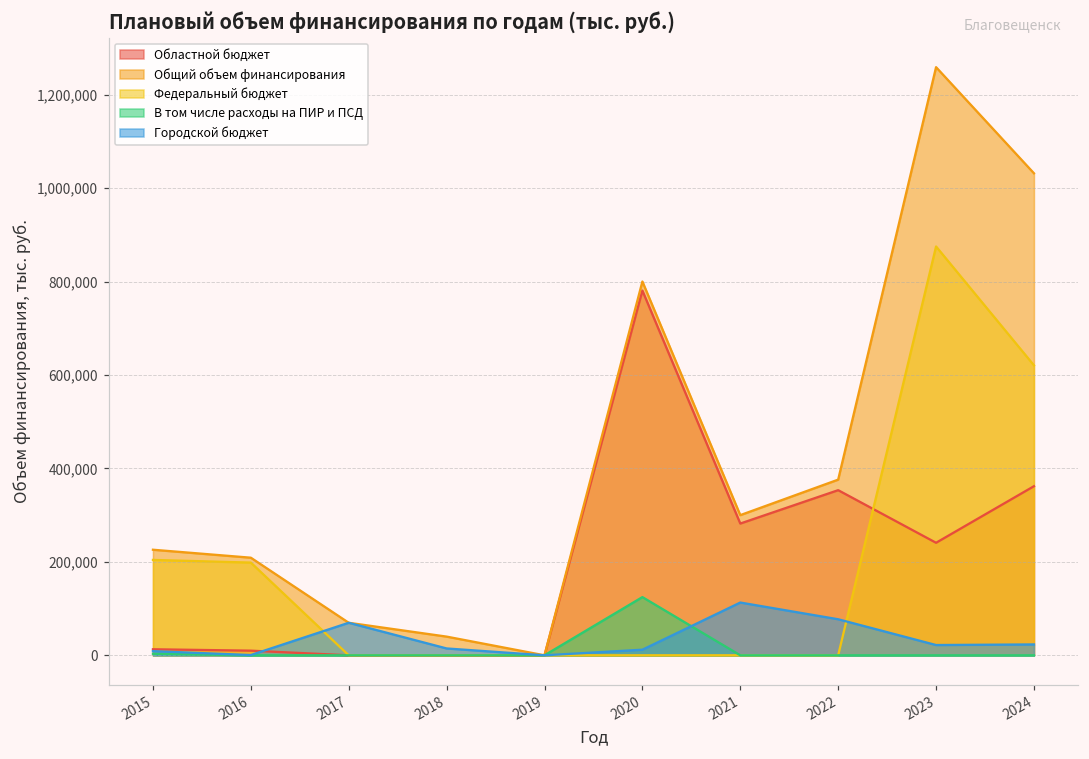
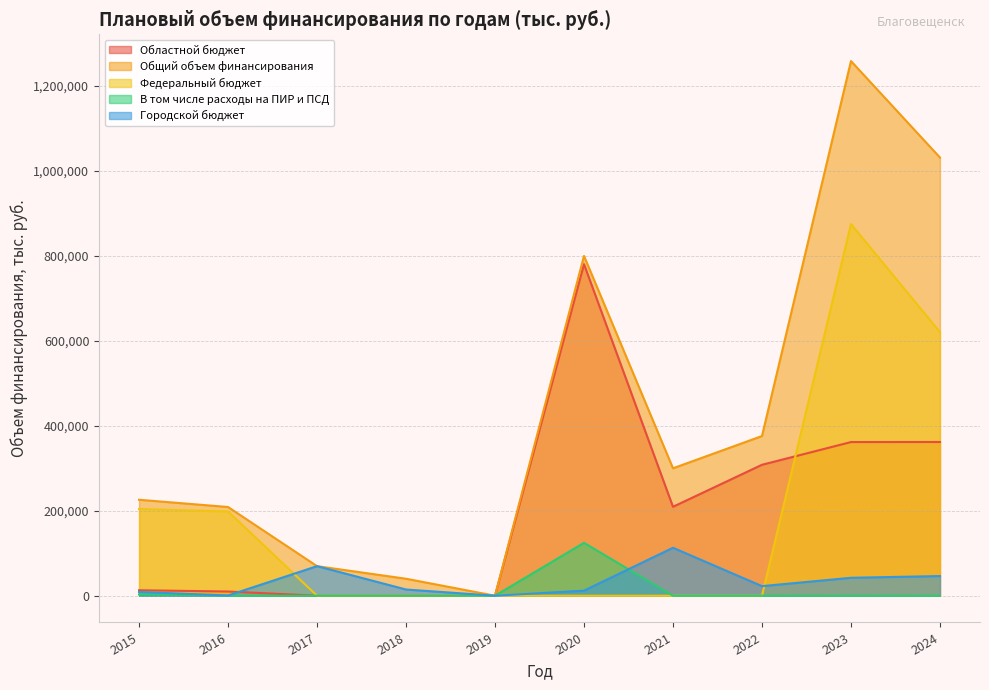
Областной бюджет, 2021: 280,000 -> 210,000
Областной бюджет, 2022: 350,000 -> 310,000
Городской бюджет, 2022: 80,000 -> 20,000
Областной бюджет, 2023: 240,000 -> 360,000
Городской бюджет, 2023: 20,000 -> 40,000
Городской бюджет, 2024: 20,000 -> 50,000
